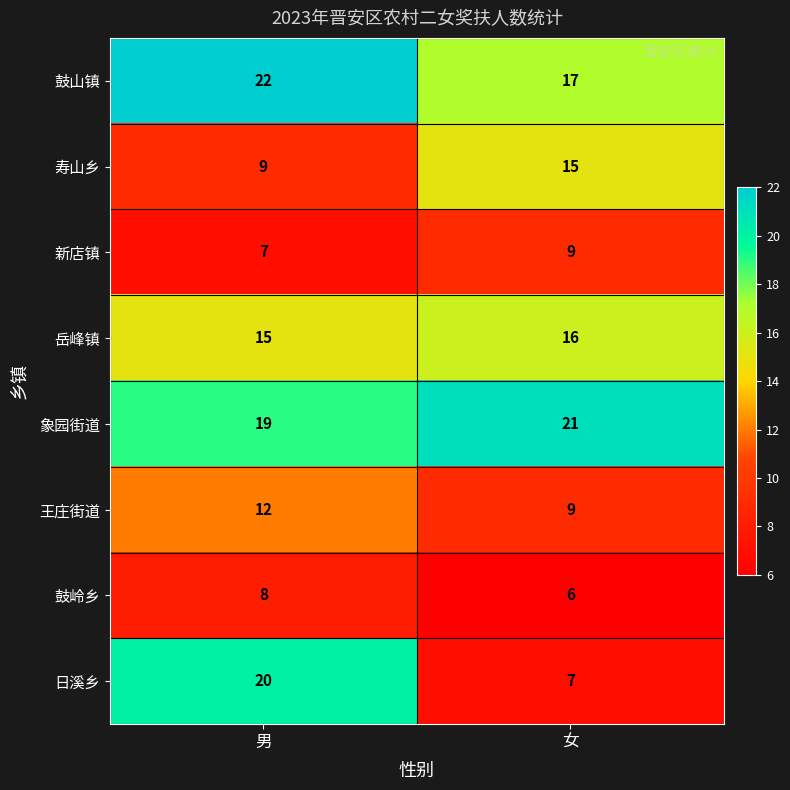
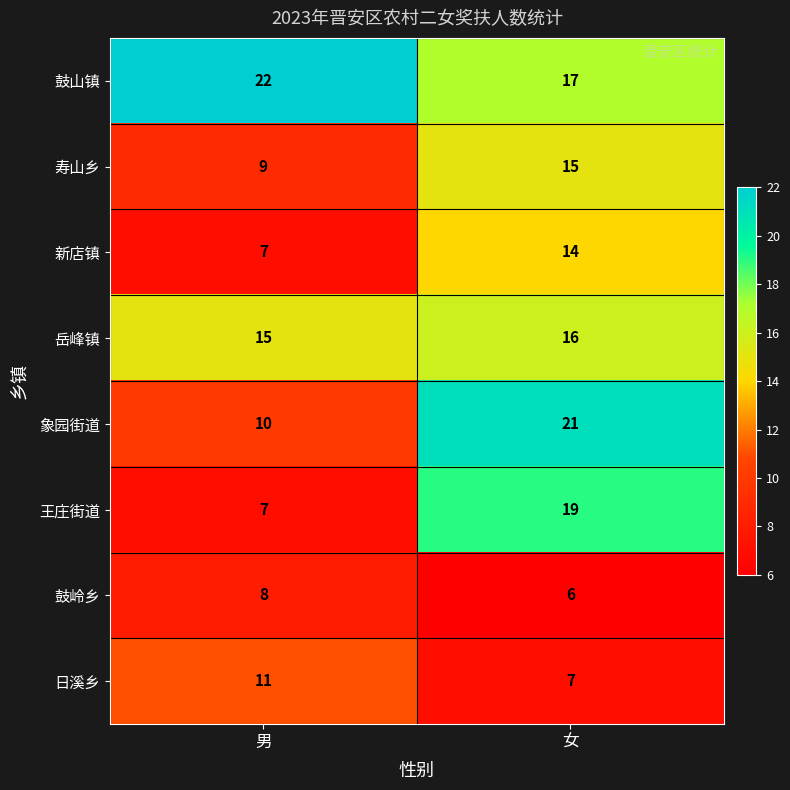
新店镇, 女: 9 -> 14
象园街道, 男: 19 -> 10
王庄街道, 男: 12 -> 7
王庄街道, 女: 9 -> 19
日溪乡, 男: 20 -> 11
